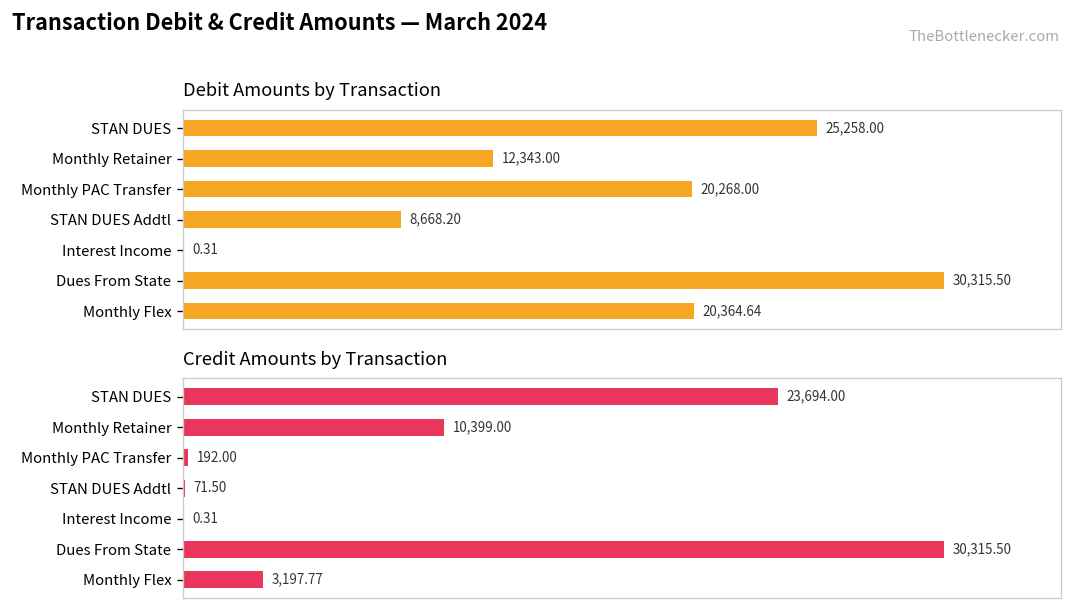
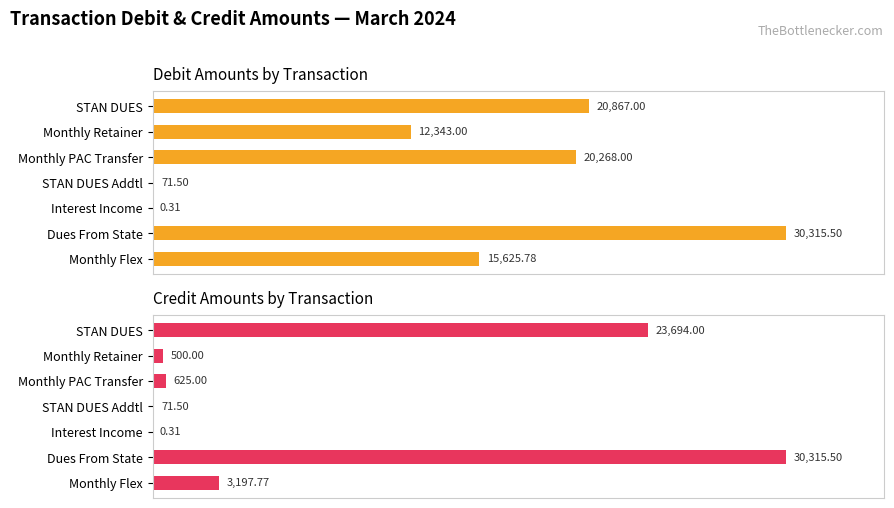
Debit Amounts by Transaction, STAN DUES: 25,258.00 -> 20,867.00
Debit Amounts by Transaction, STAN DUES Addtl: 8,668.20 -> 71.50
Debit Amounts by Transaction, Monthly Flex: 20,364.64 -> 15,625.78
Credit Amounts by Transaction, Monthly Retainer: 10,399.00 -> 500.00
Credit Amounts by Transaction, Monthly PAC Transfer: 192.00 -> 625.00
